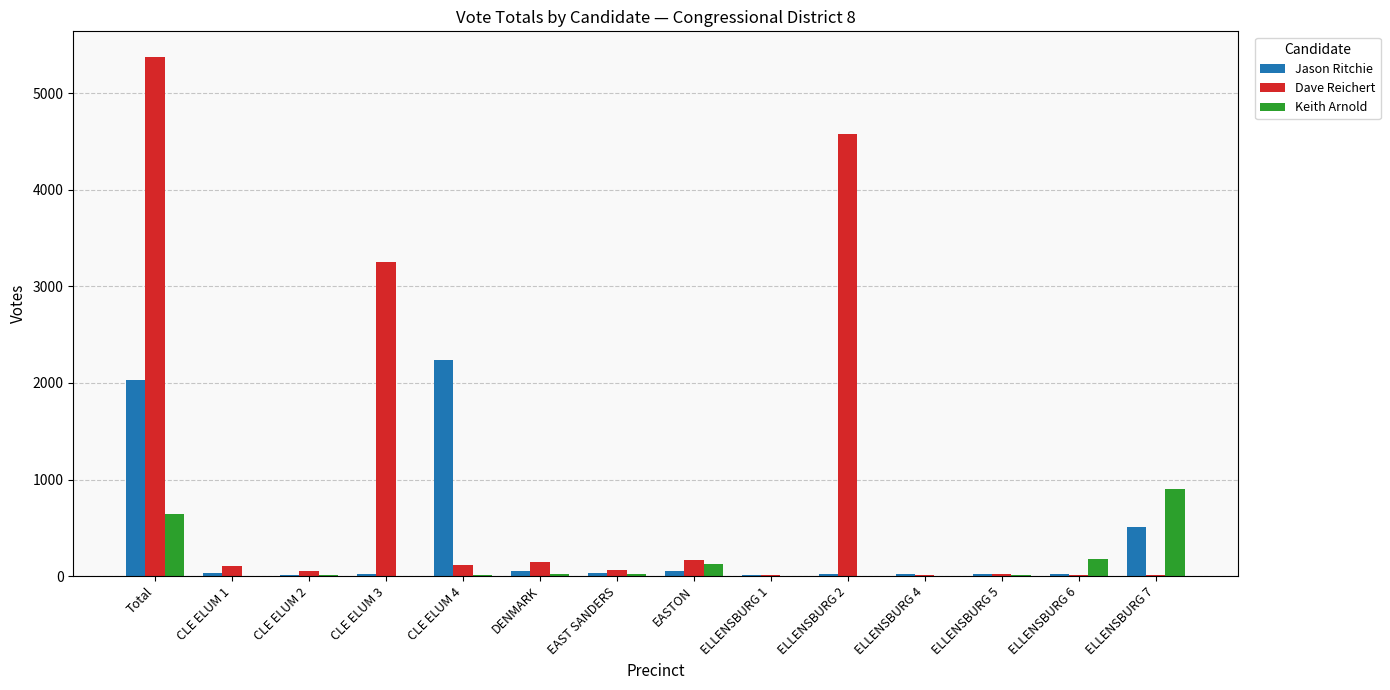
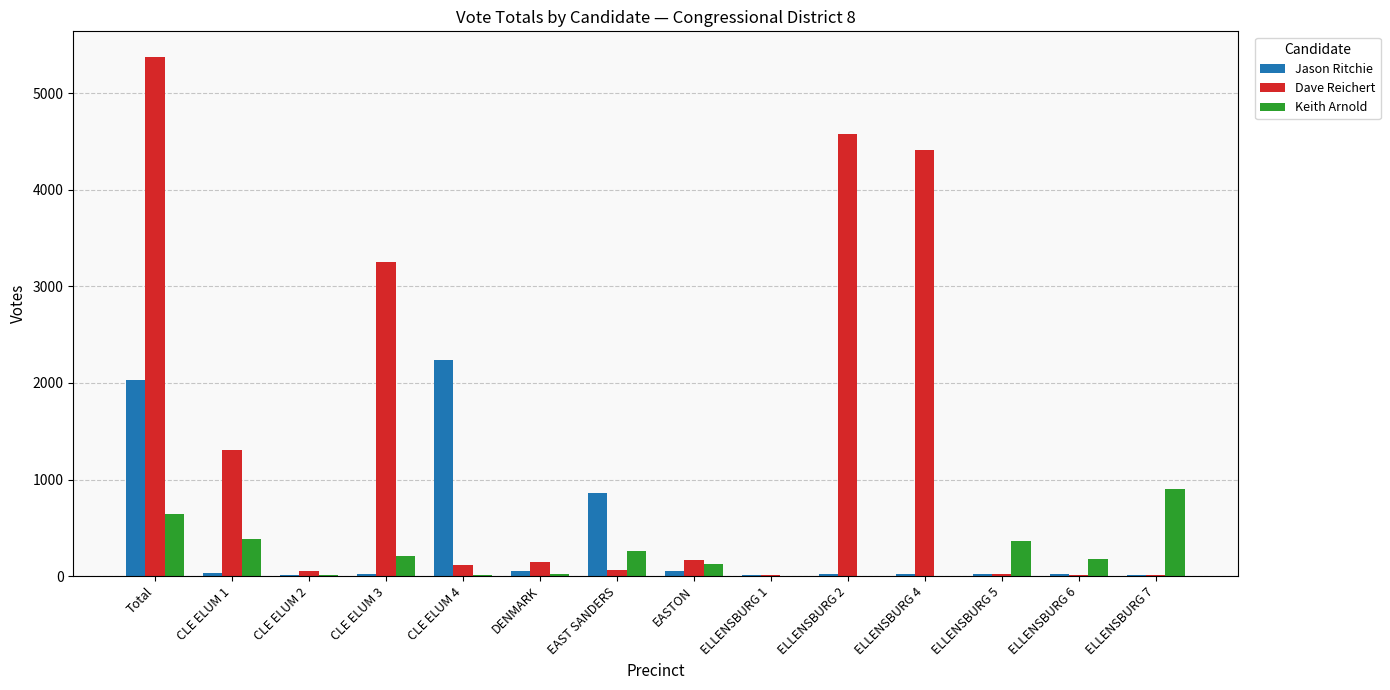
Dave Reichert, CLE ELUM 1: 100 -> 1300
Keith Arnold, CLE ELUM 1: 0 -> 400
Keith Arnold, CLE ELUM 3: 0 -> 200
Jason Ritchie, EAST SANDERS: 0 -> 900
Keith Arnold, EAST SANDERS: 0 -> 300
Dave Reichert, ELLENSBURG 4: 0 -> 4400
Keith Arnold, ELLENSBURG 5: 0 -> 400
Jason Ritchie, ELLENSBURG 7: 500 -> 0
